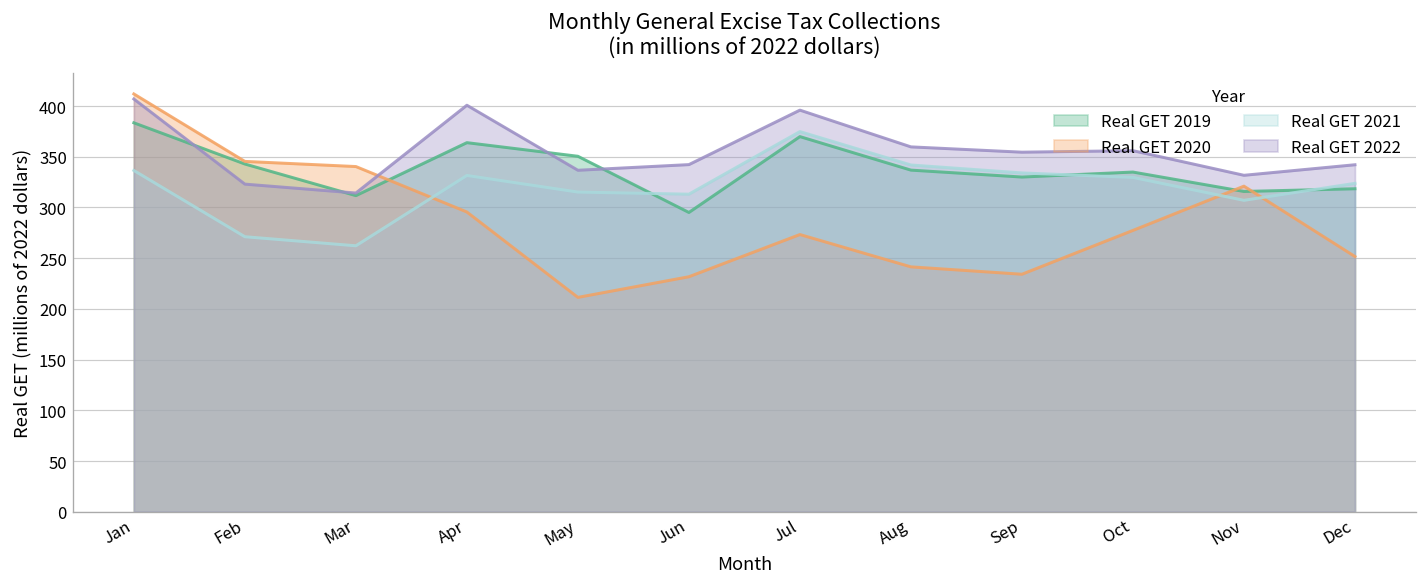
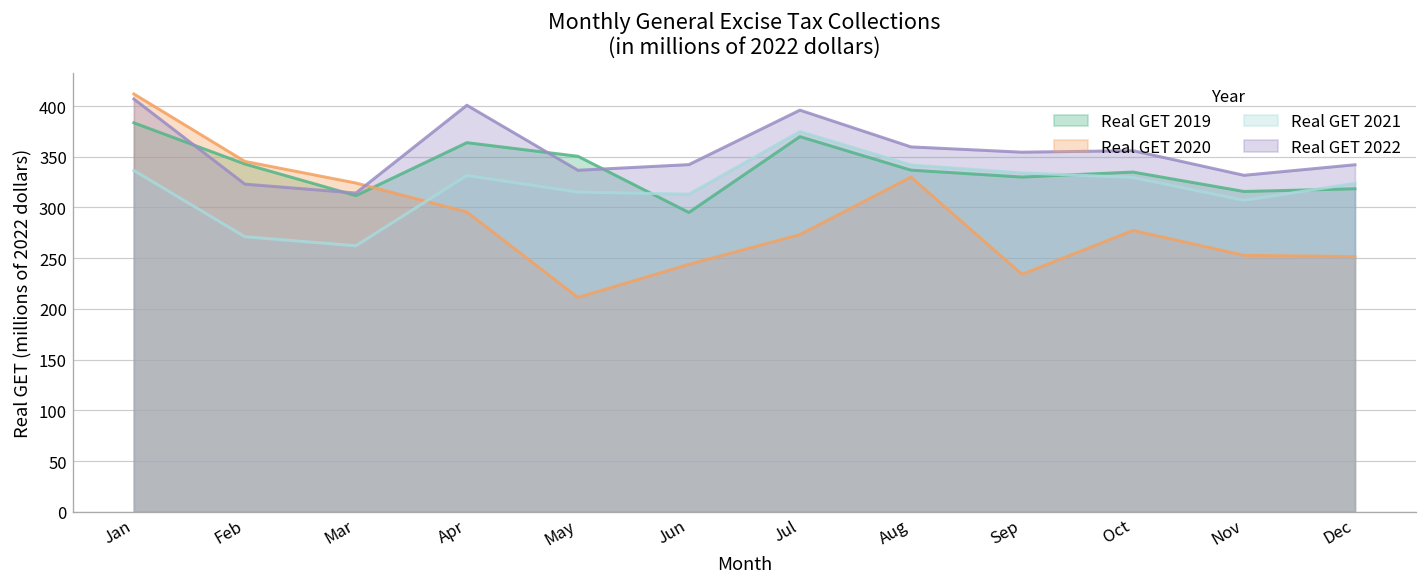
Real GET 2020, Mar: 340 -> 320
Real GET 2020, Jun: 230 -> 240
Real GET 2020, Aug: 240 -> 330
Real GET 2020, Nov: 320 -> 250
